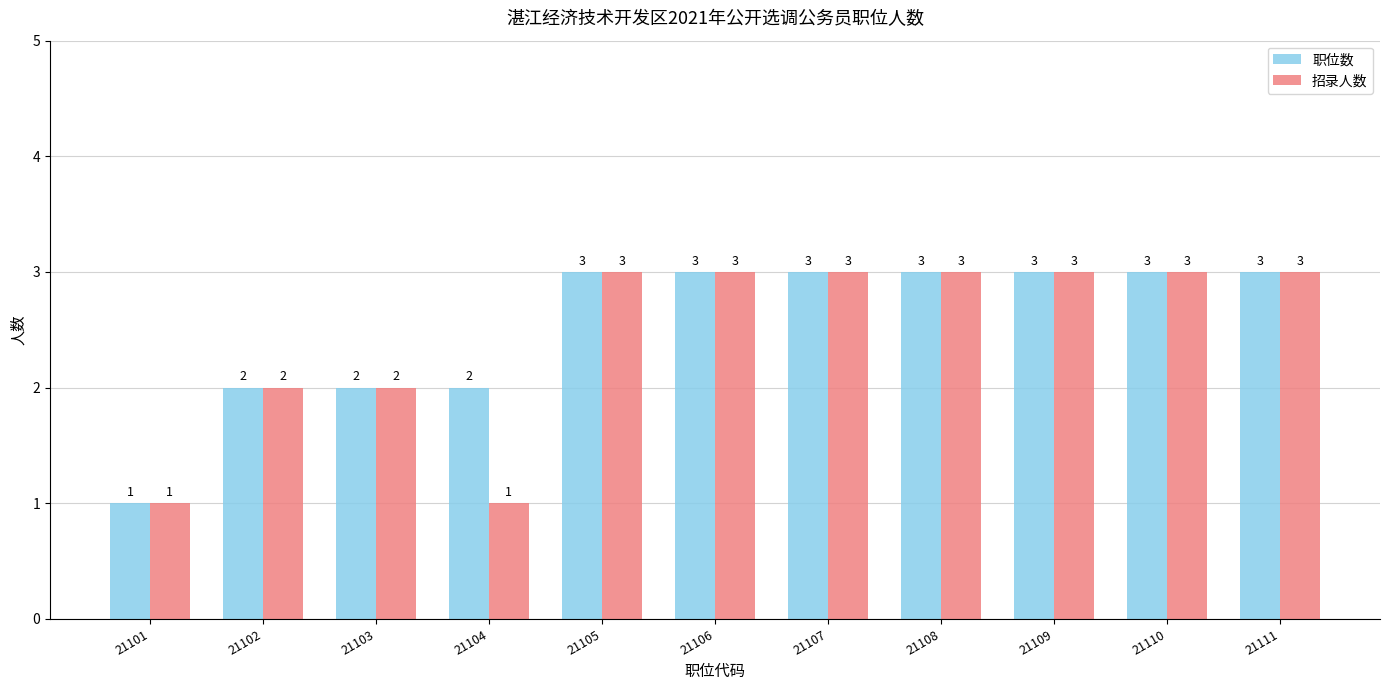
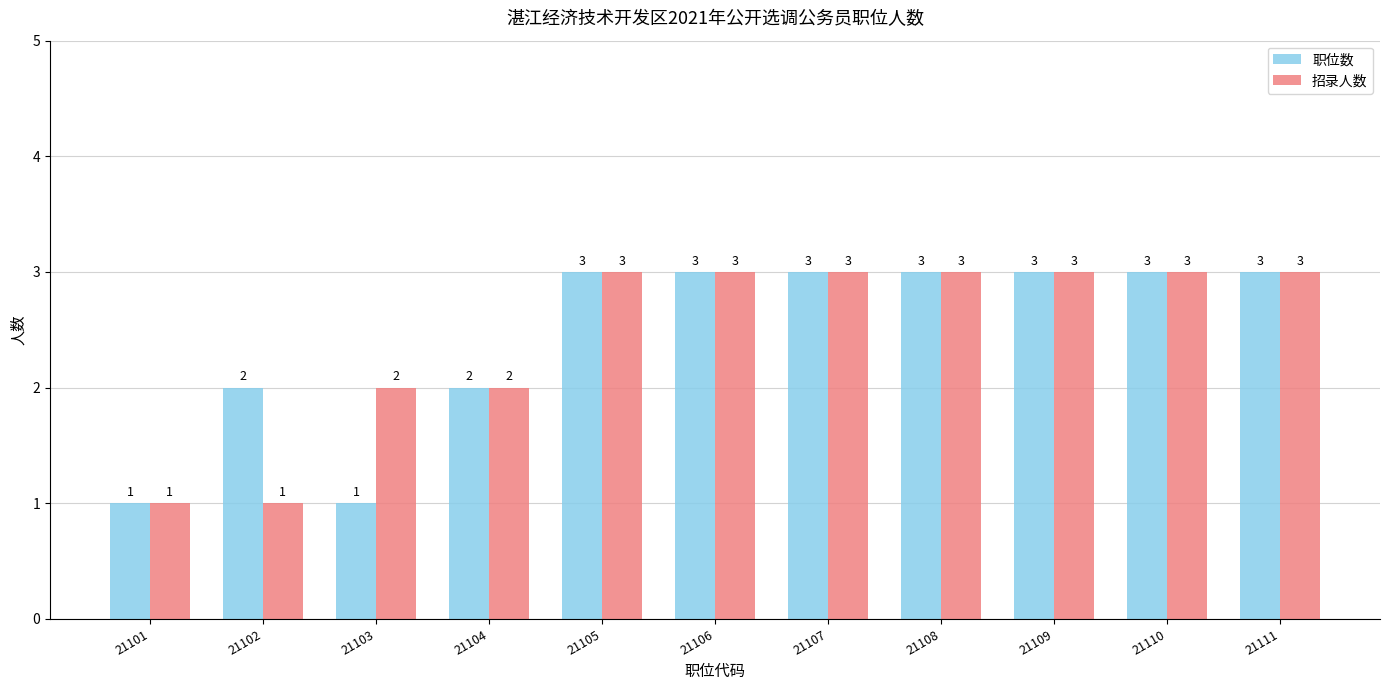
招录人数, 21102: 2 -> 1
职位数, 21103: 2 -> 1
招录人数, 21104: 1 -> 2
